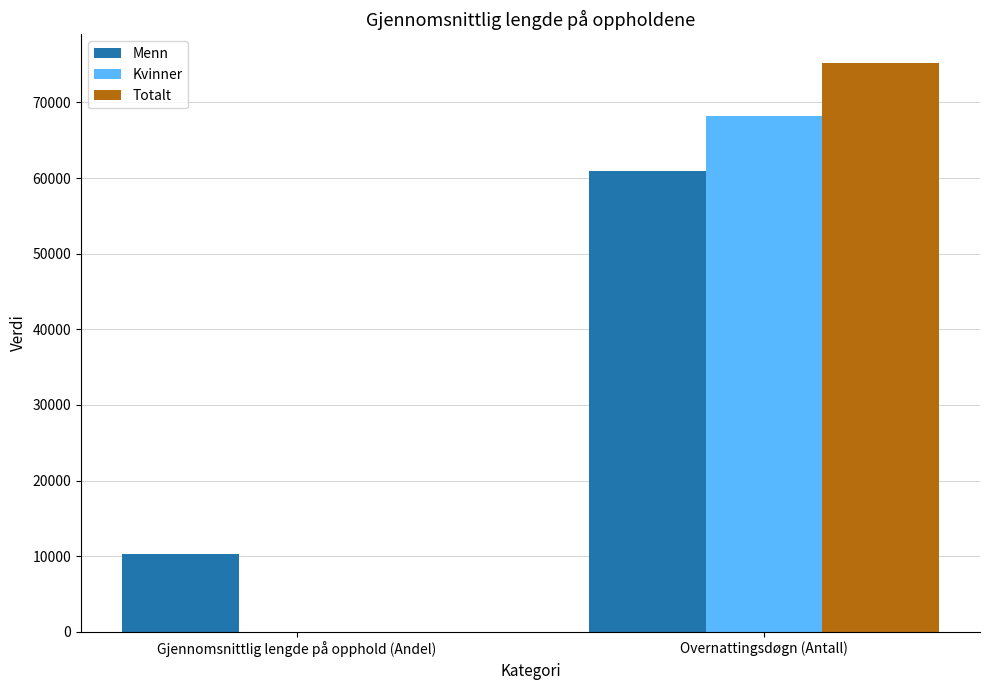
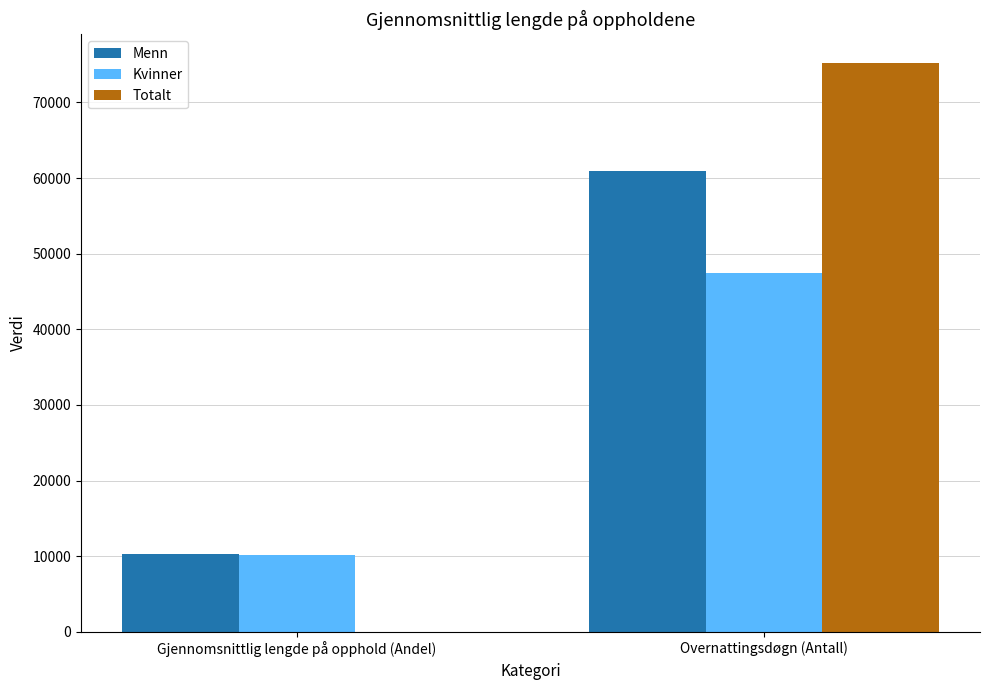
Kvinner, Gjennomsnittlig lengde på opphold (Andel): 0 -> 10000
Kvinner, Overnattingsdøgn (Antall): 68000 -> 47000
